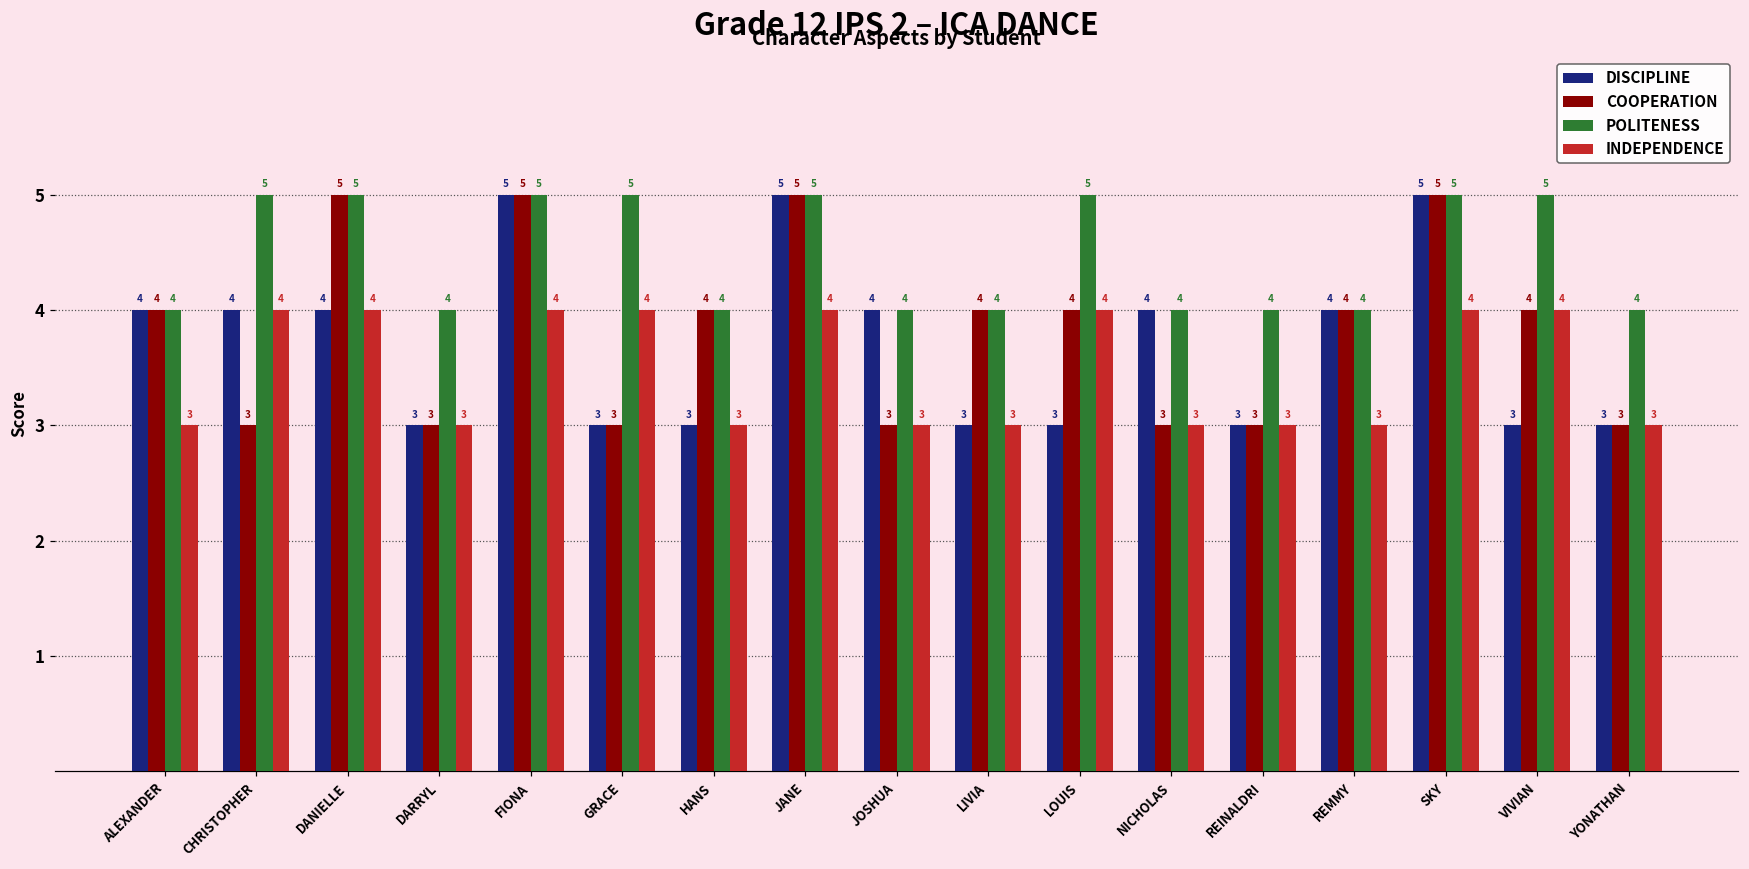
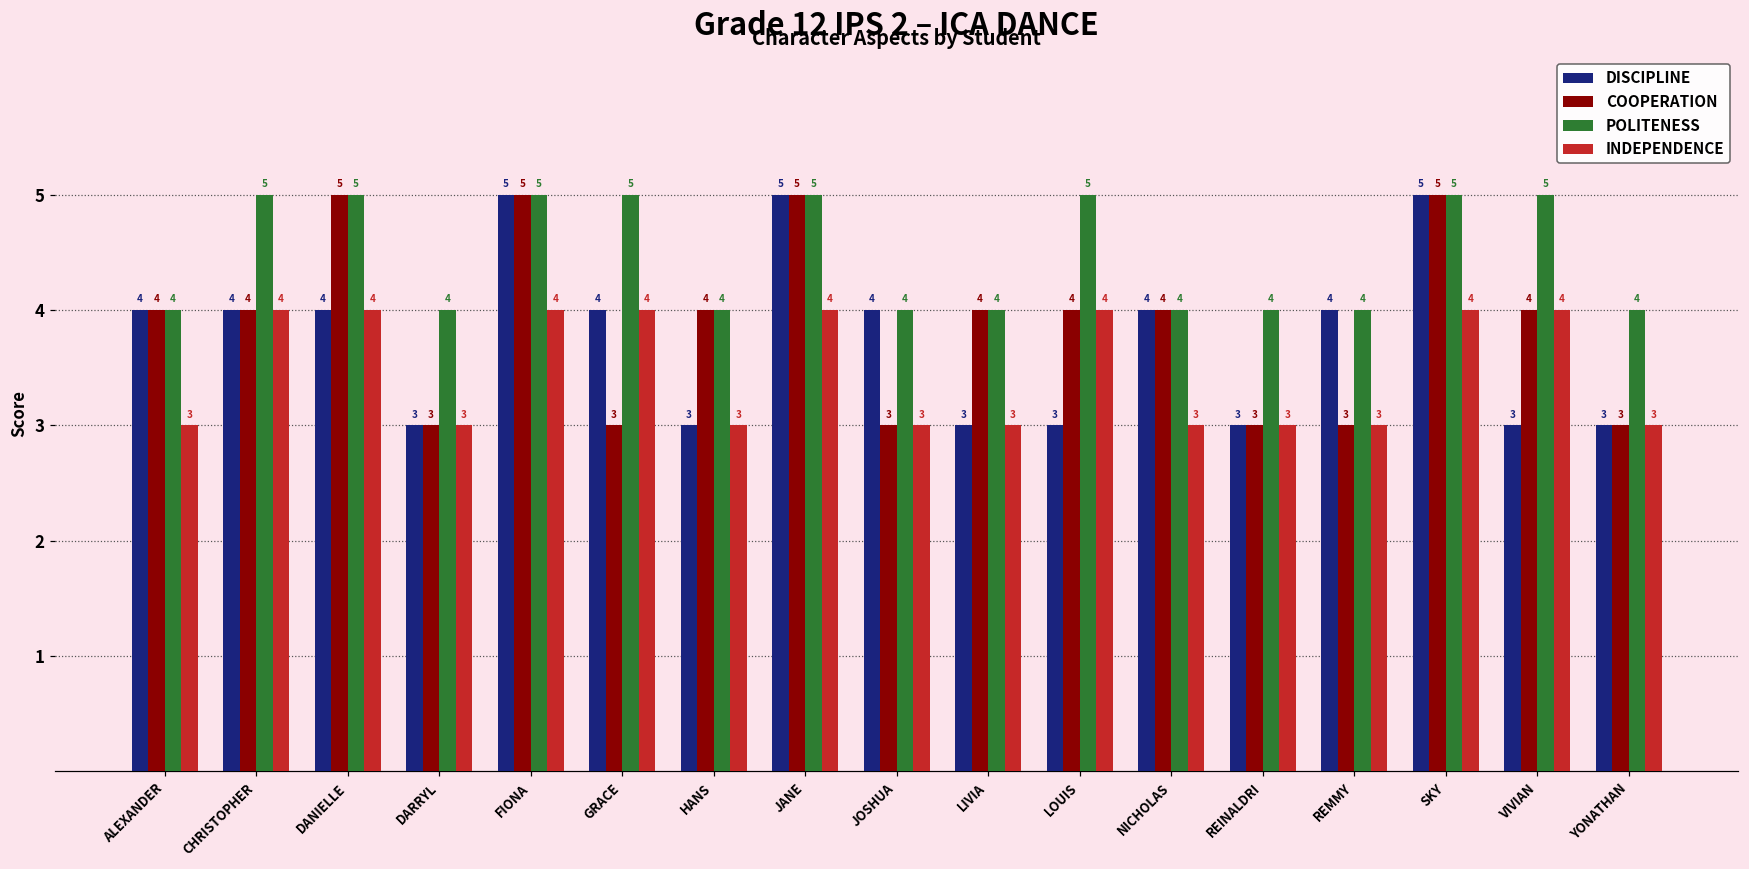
COOPERATION, CHRISTOPHER: 3 -> 4
DISCIPLINE, GRACE: 3 -> 4
COOPERATION, NICHOLAS: 3 -> 4
COOPERATION, REMMY: 4 -> 3
